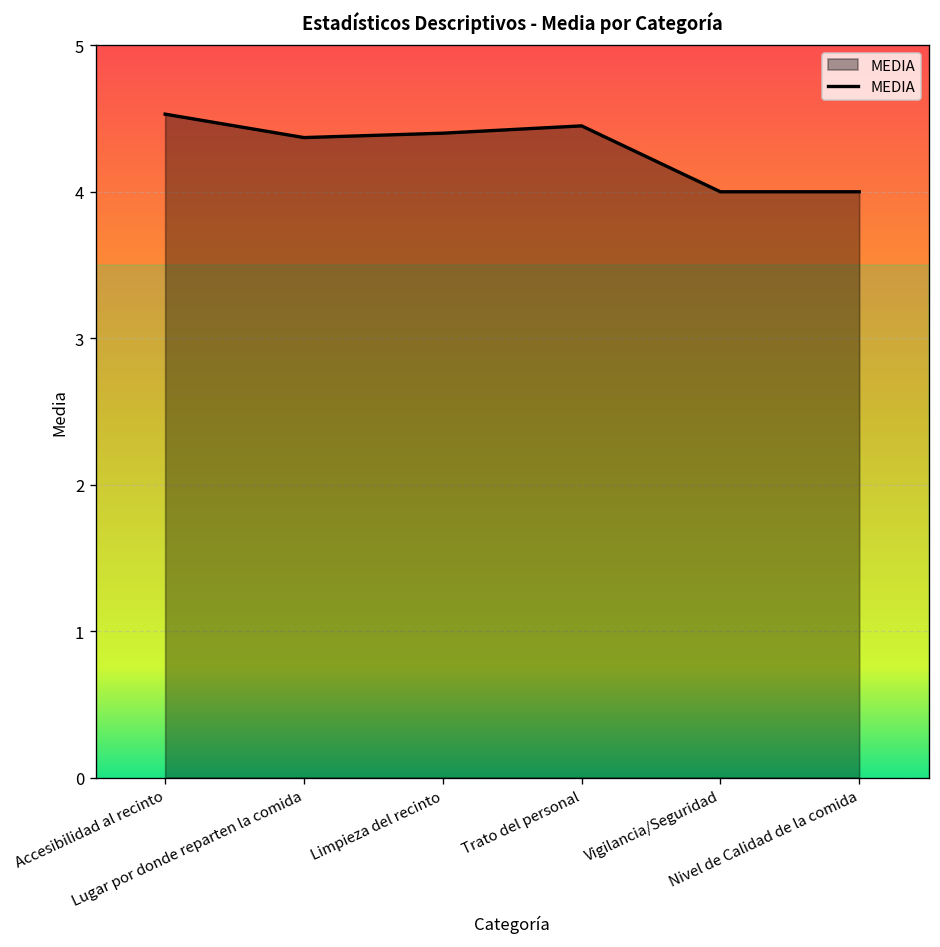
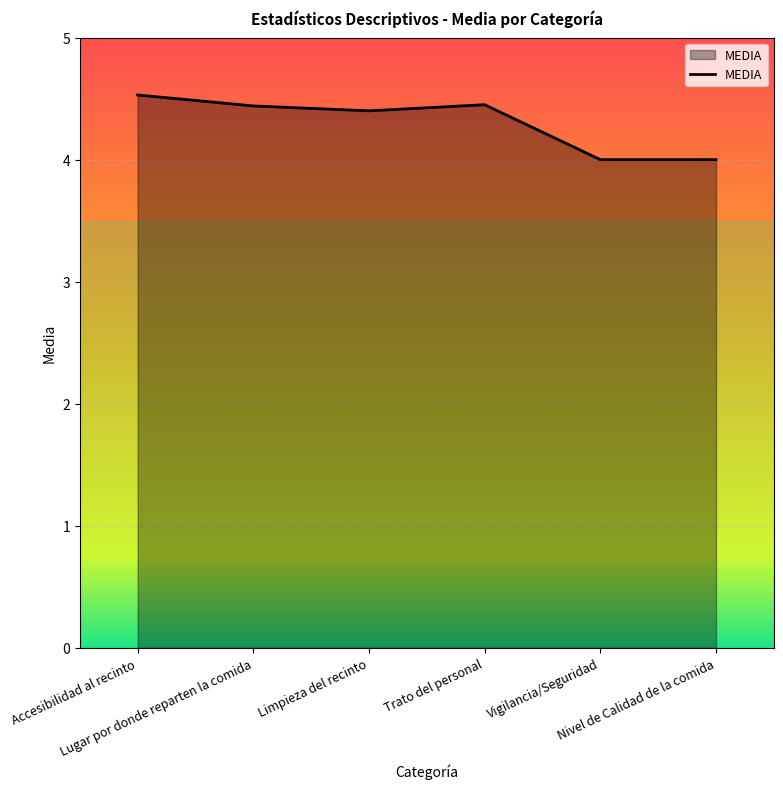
Lugar por donde reparten la comida: 4.37 -> 4.44
